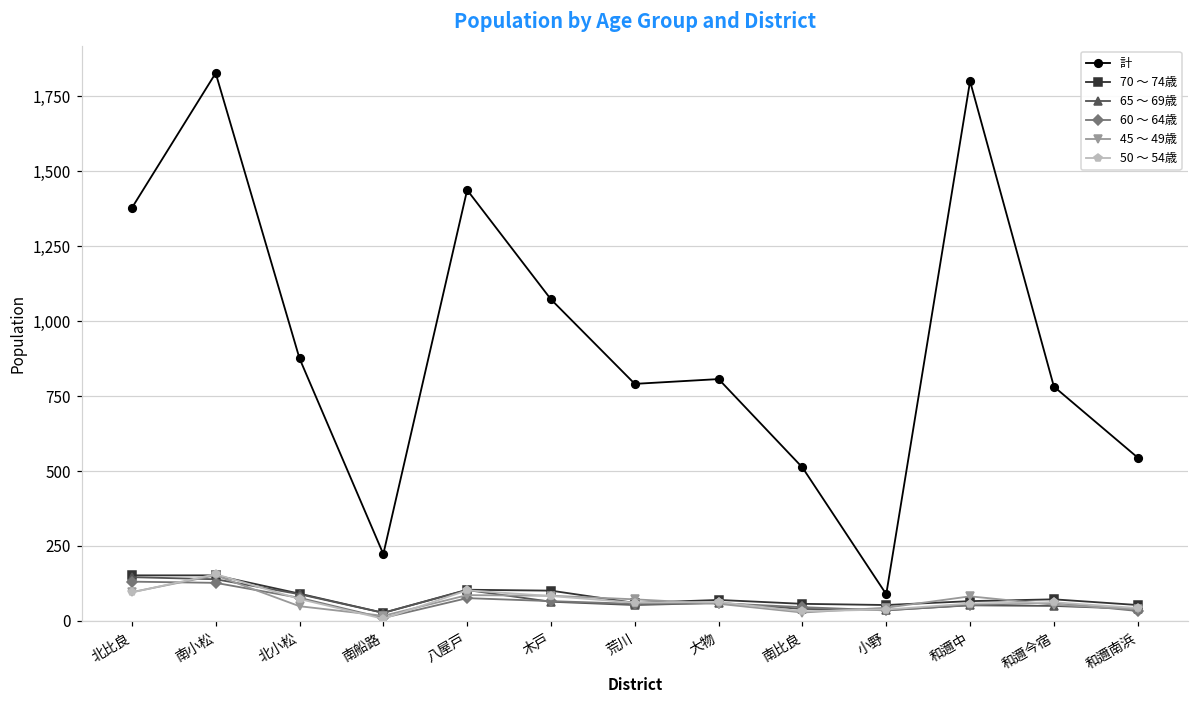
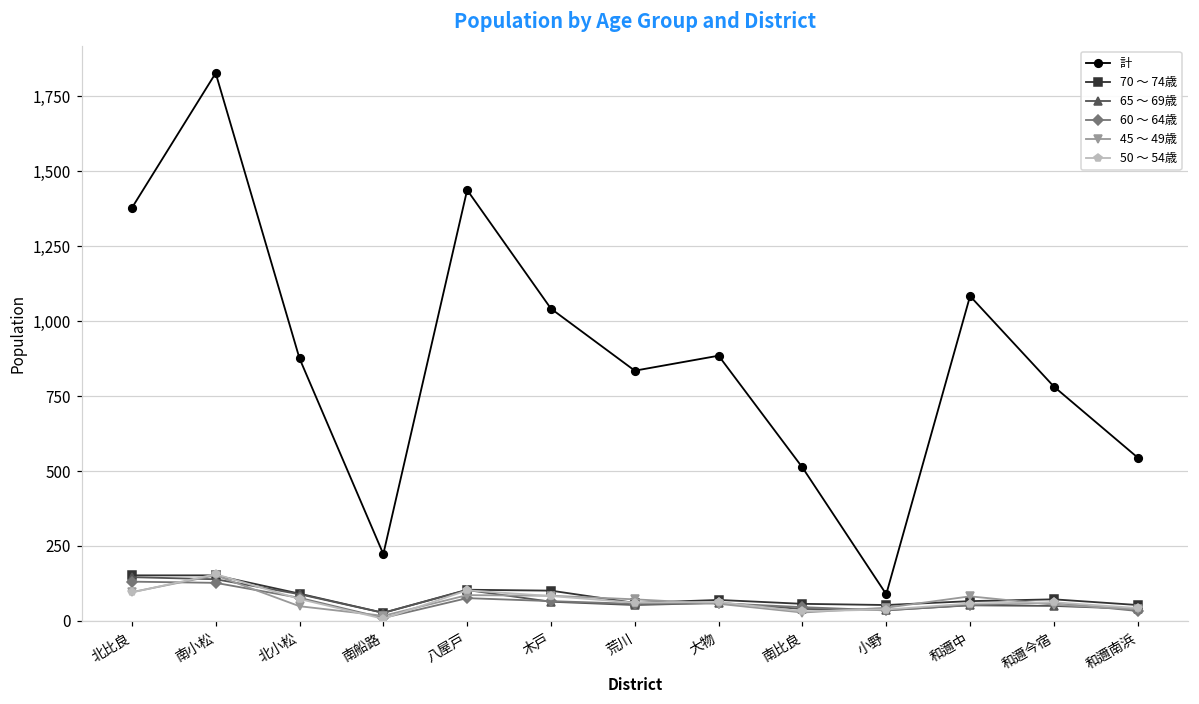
計, 木戸: 1,070 -> 1,040
計, 荒川: 790 -> 840
計, 大物: 810 -> 890
計, 和邇中: 1,800 -> 1,080
